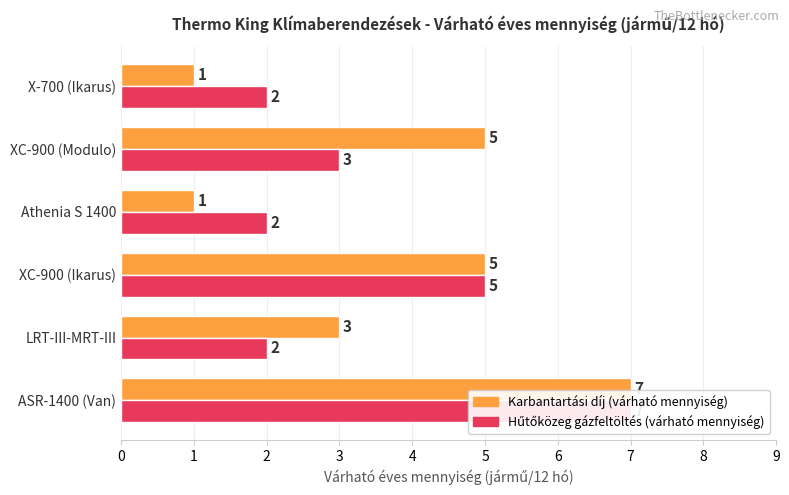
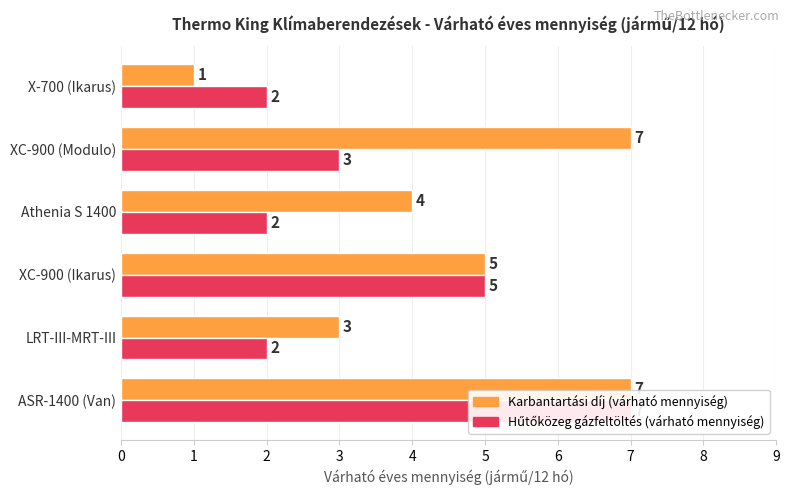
Karbantartási díj (várható mennyiség), XC-900 (Modulo): 5 -> 7
Karbantartási díj (várható mennyiség), Athenia S 1400: 1 -> 4
